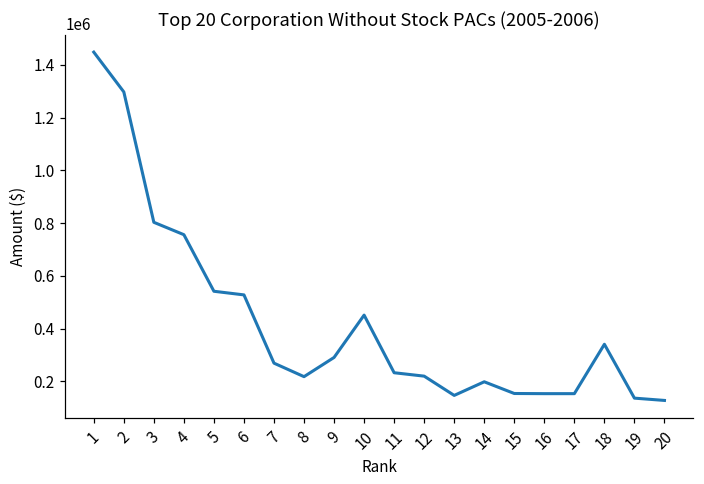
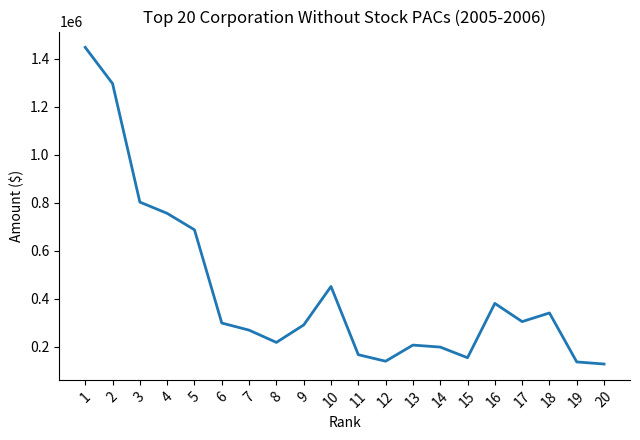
5: 540000 -> 690000
6: 530000 -> 300000
11: 230000 -> 170000
12: 220000 -> 140000
13: 150000 -> 210000
16: 150000 -> 380000
17: 150000 -> 300000
